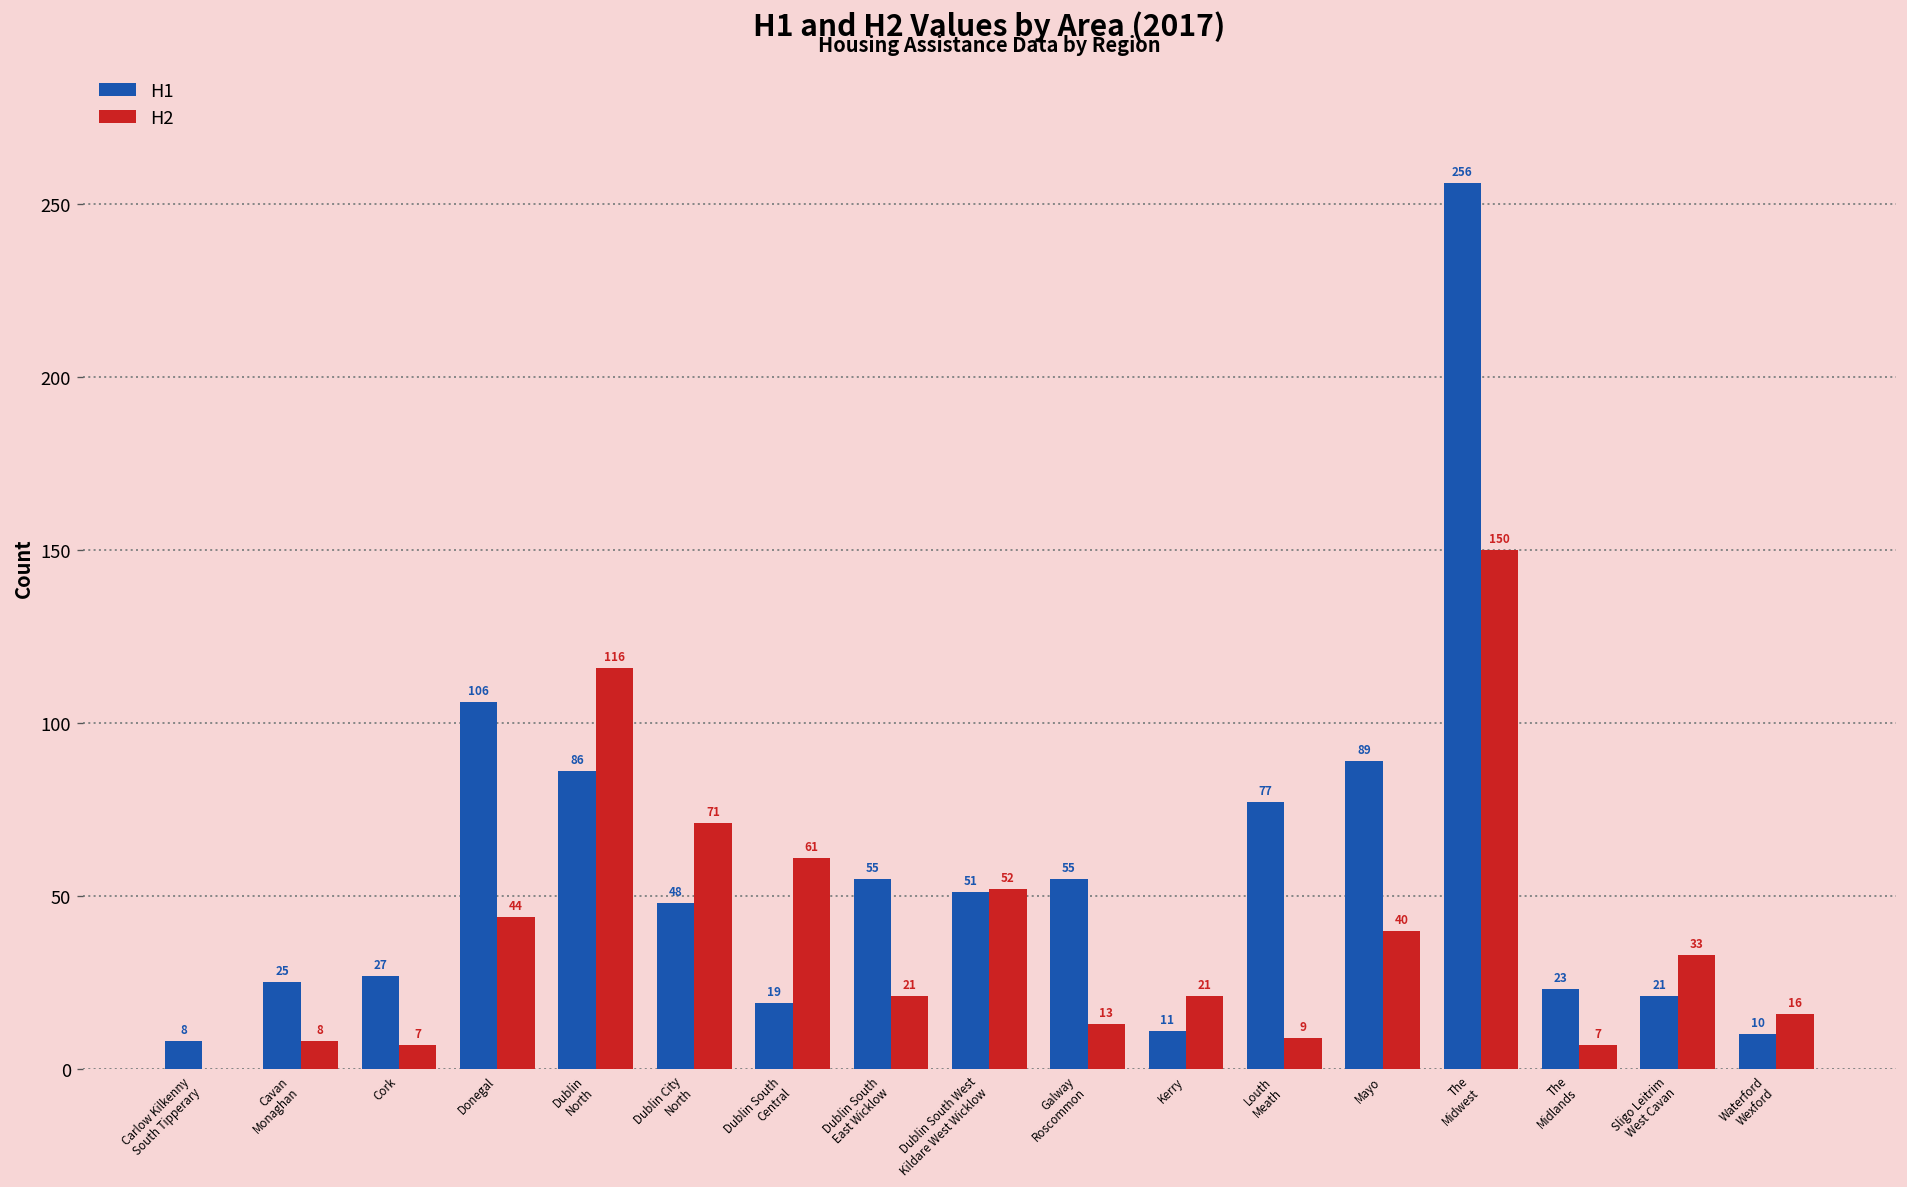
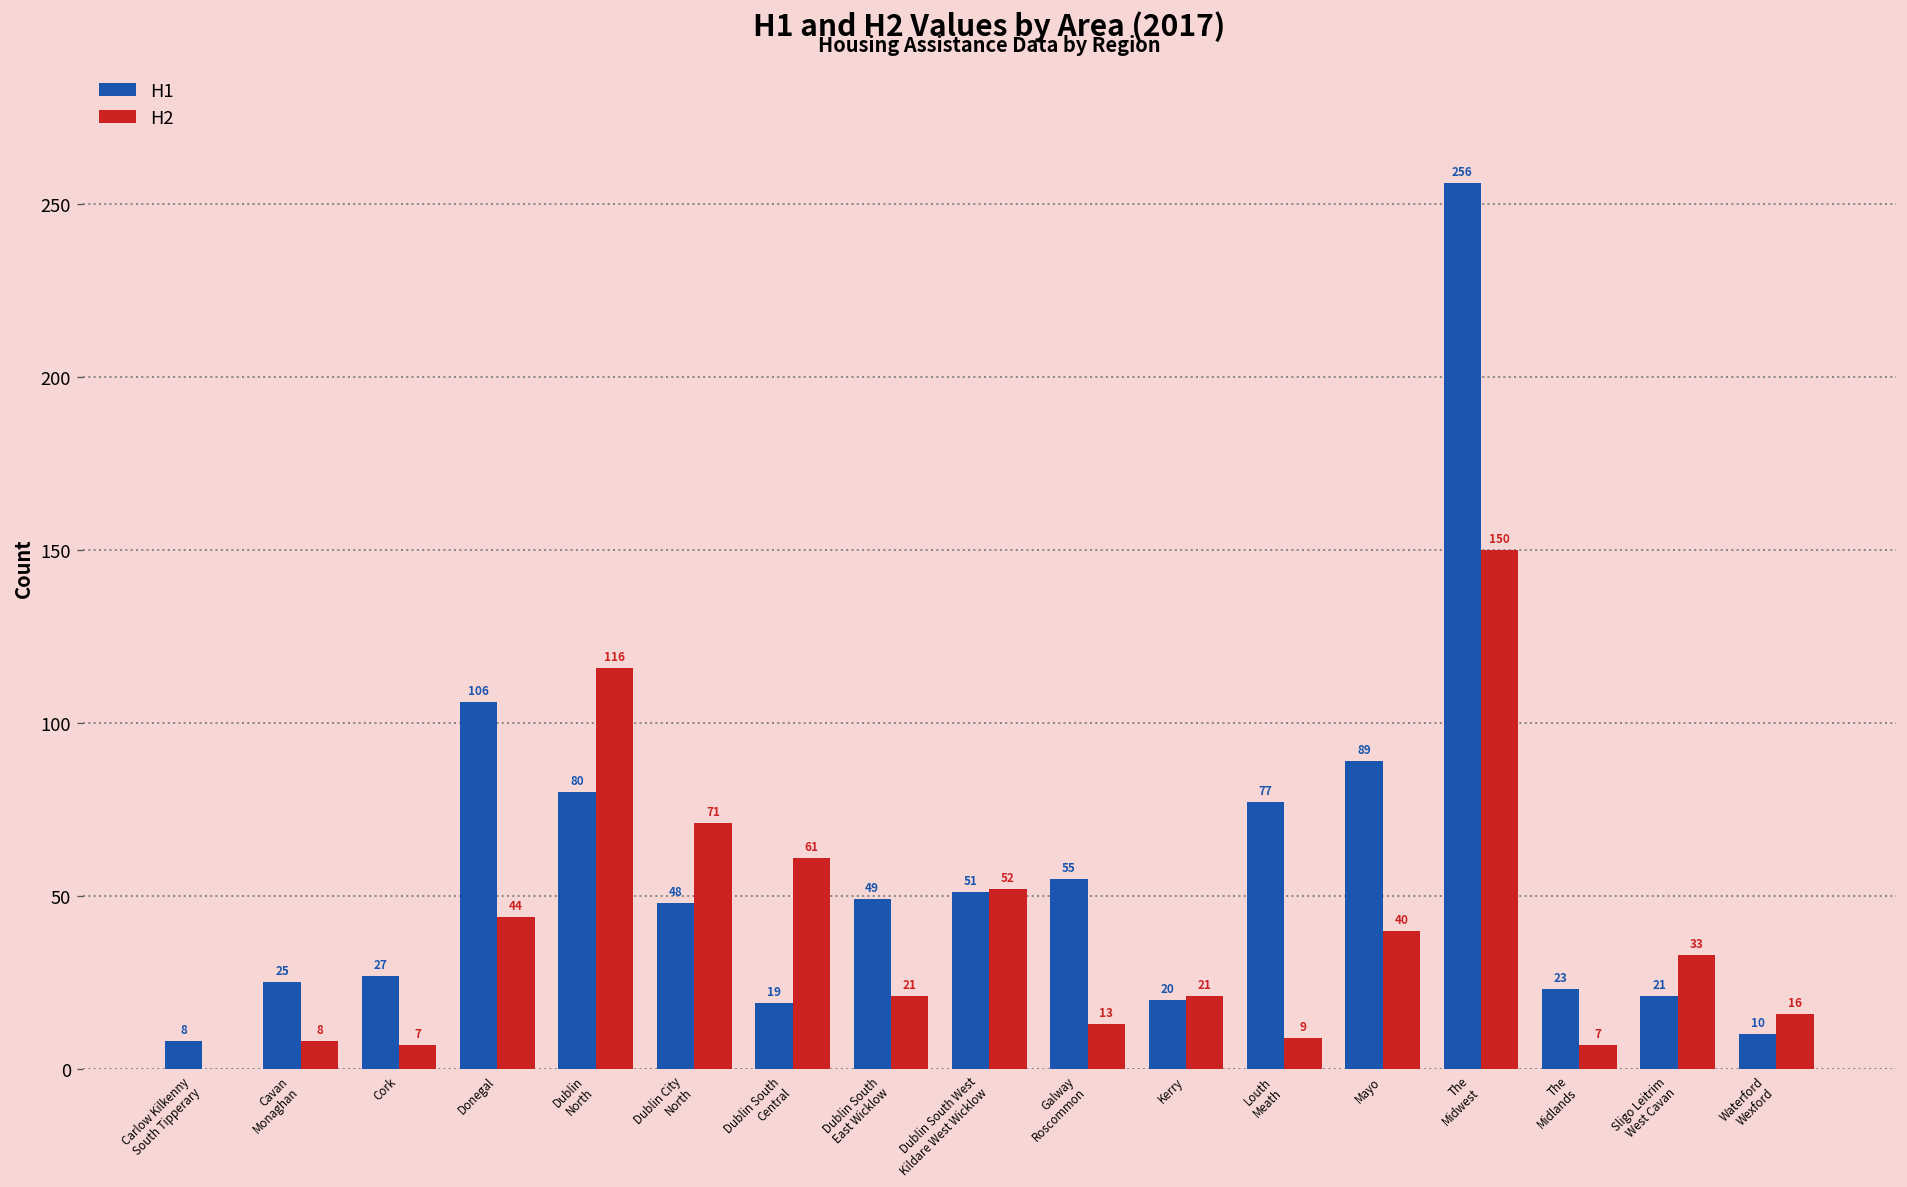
H1, Dublin North: 86 -> 80
H1, Dublin South East Wicklow: 55 -> 49
H1, Kerry: 11 -> 20
